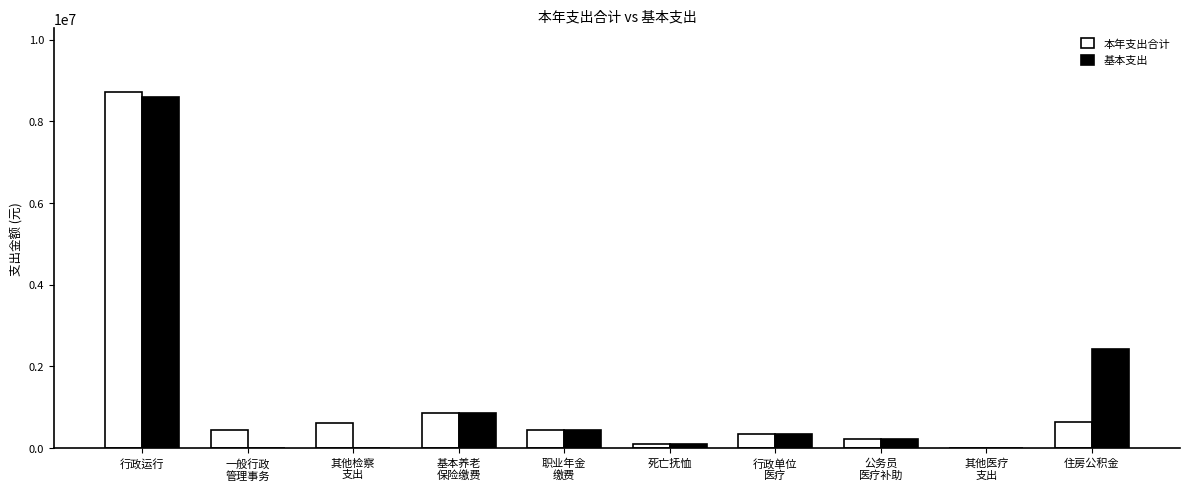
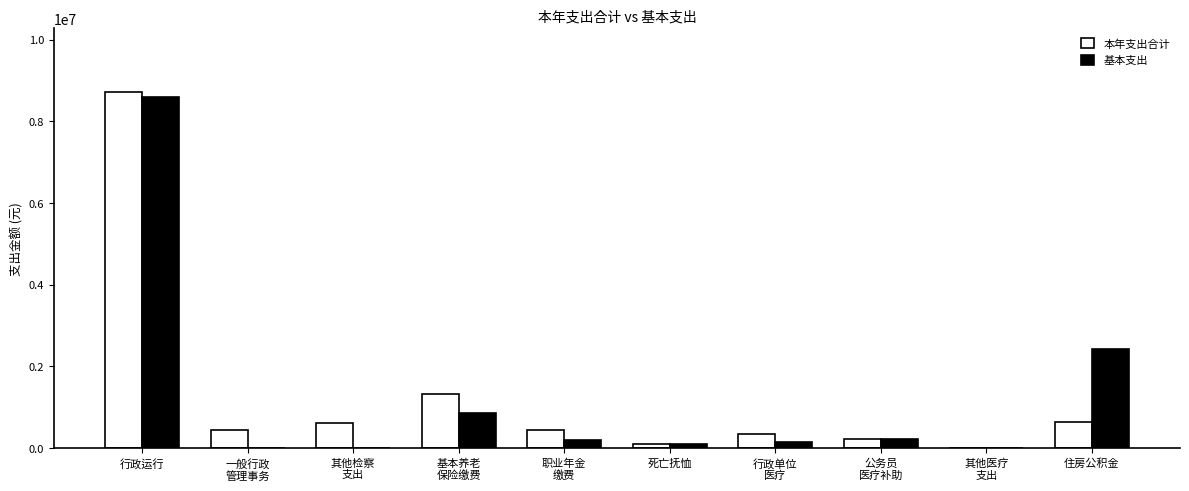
本年支出合计, 基本养老 保险缴费: 900000 -> 1300000
基本支出, 职业年金 缴费: 400000 -> 200000
基本支出, 行政单位 医疗: 300000 -> 100000
